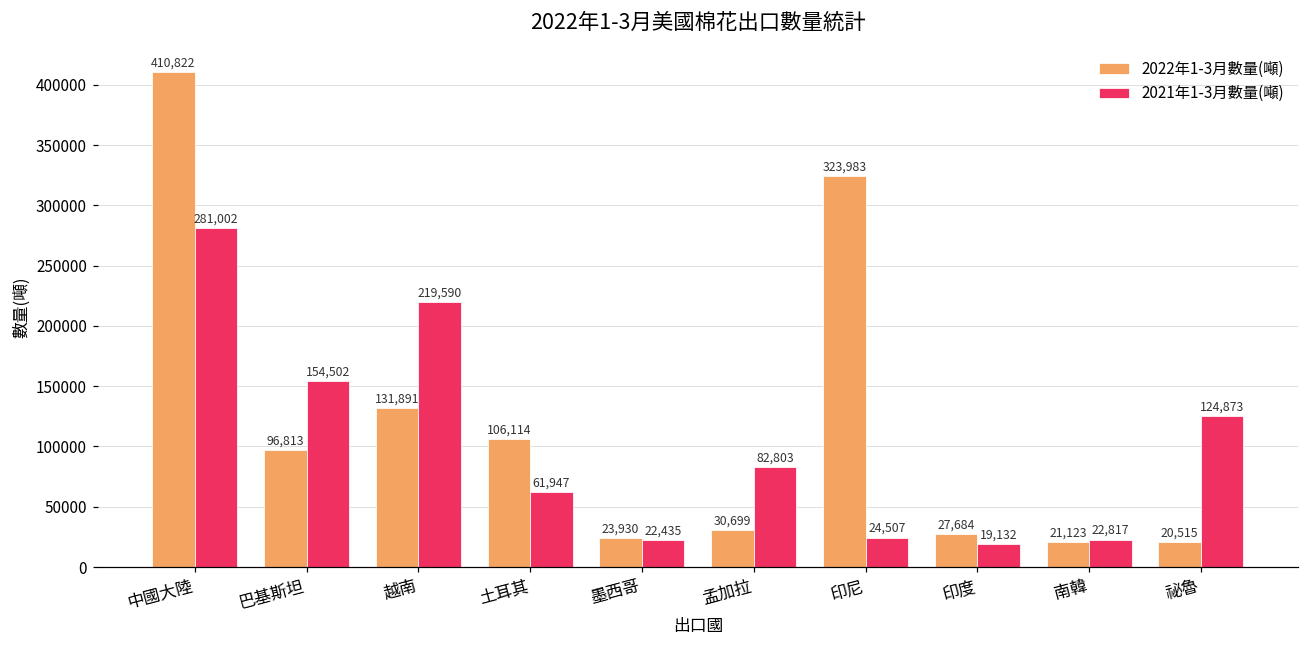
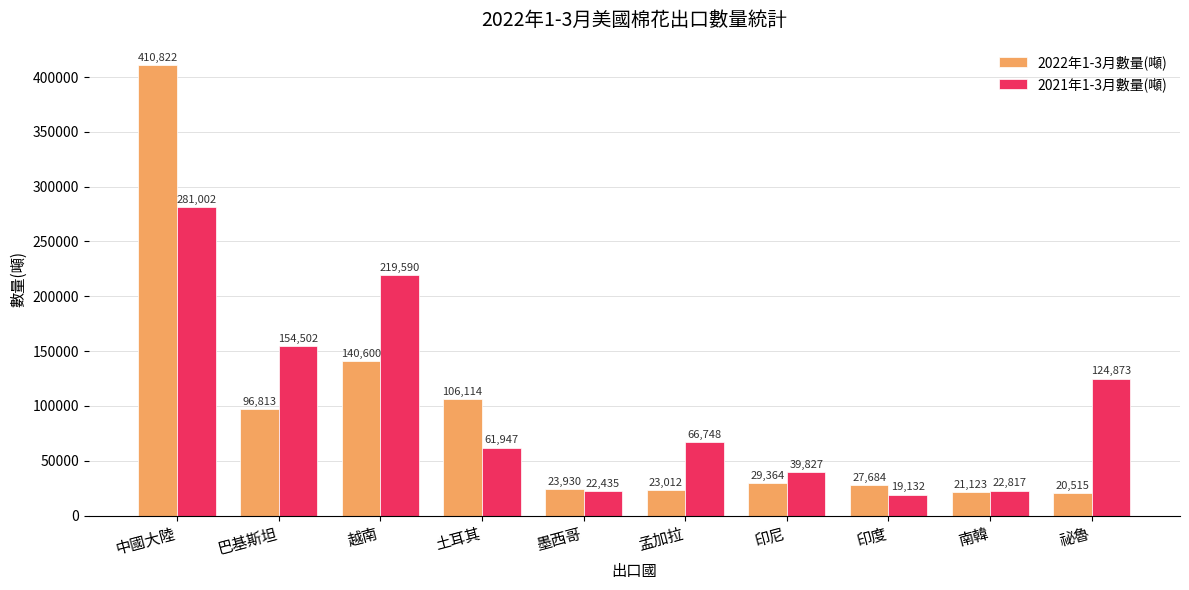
2022年1-3月數量(噸), 越南: 131,891 -> 140,600
2022年1-3月數量(噸), 孟加拉: 30,699 -> 23,012
2021年1-3月數量(噸), 孟加拉: 82,803 -> 66,748
2022年1-3月數量(噸), 印尼: 323,983 -> 29,364
2021年1-3月數量(噸), 印尼: 24,507 -> 39,827
